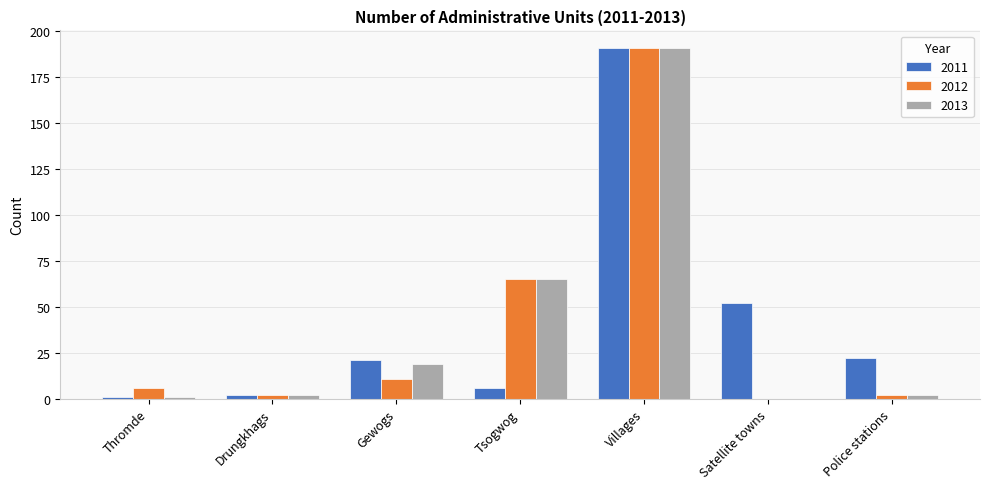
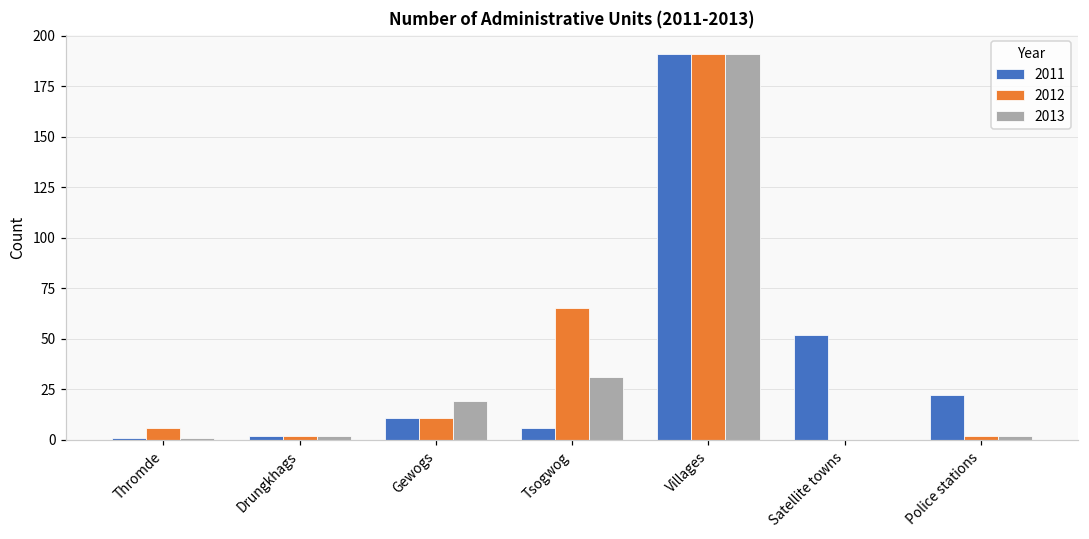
2011, Gewogs: 21 -> 11
2013, Tsogwog: 65 -> 31
